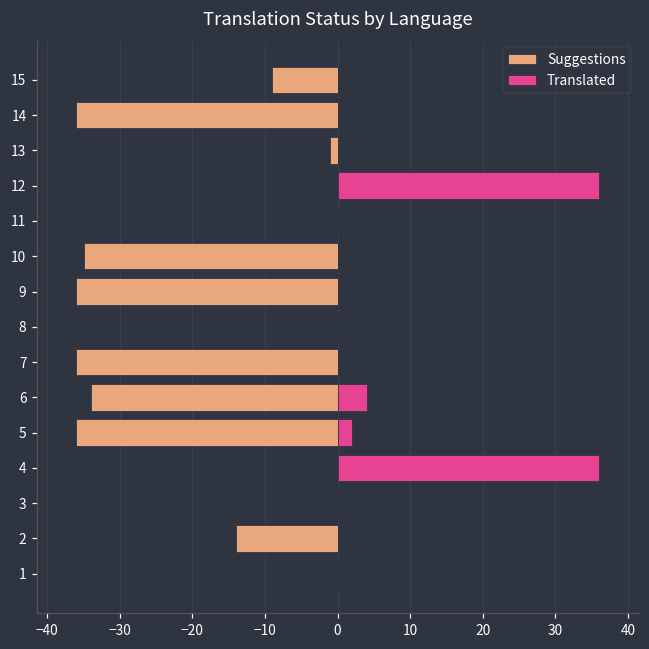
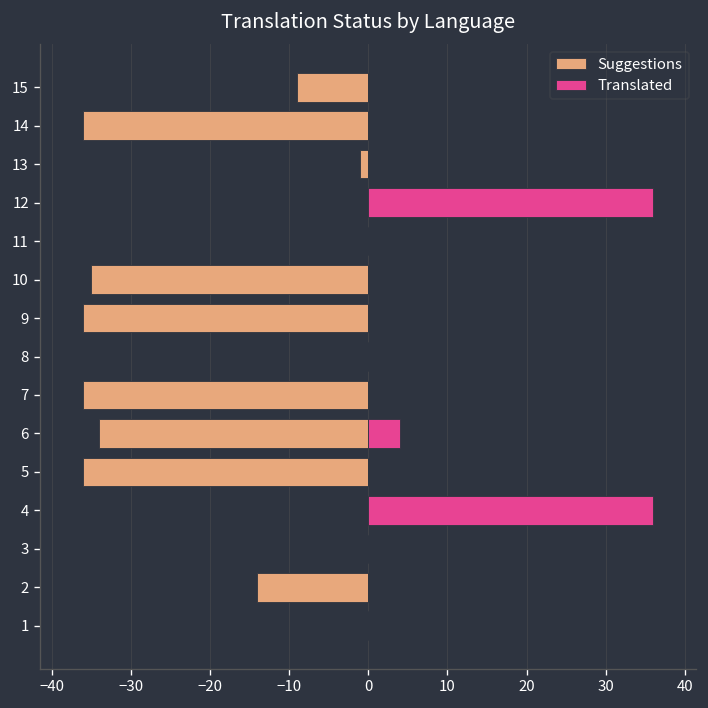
Translated, 5: 2 -> 0
